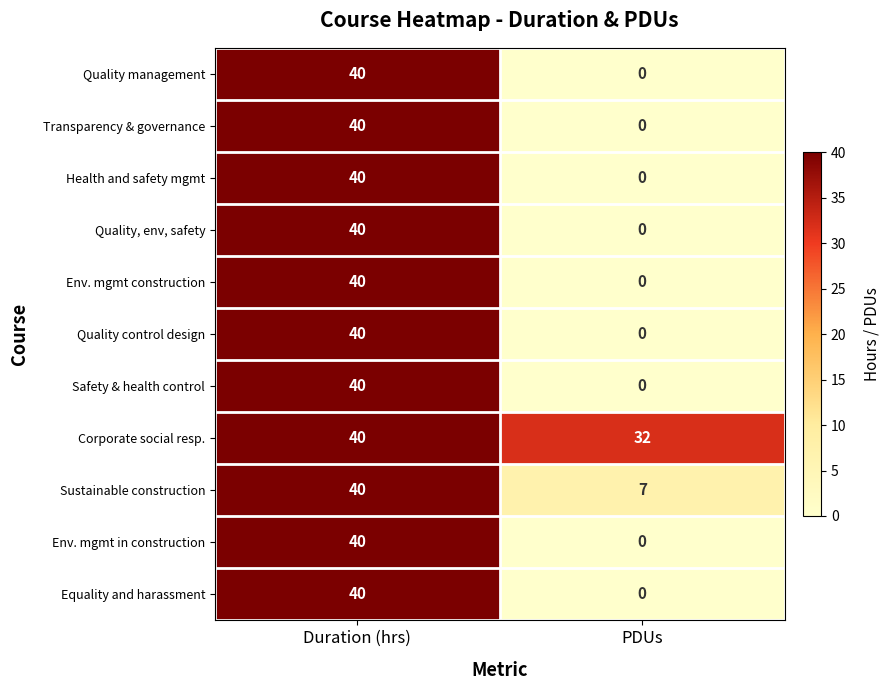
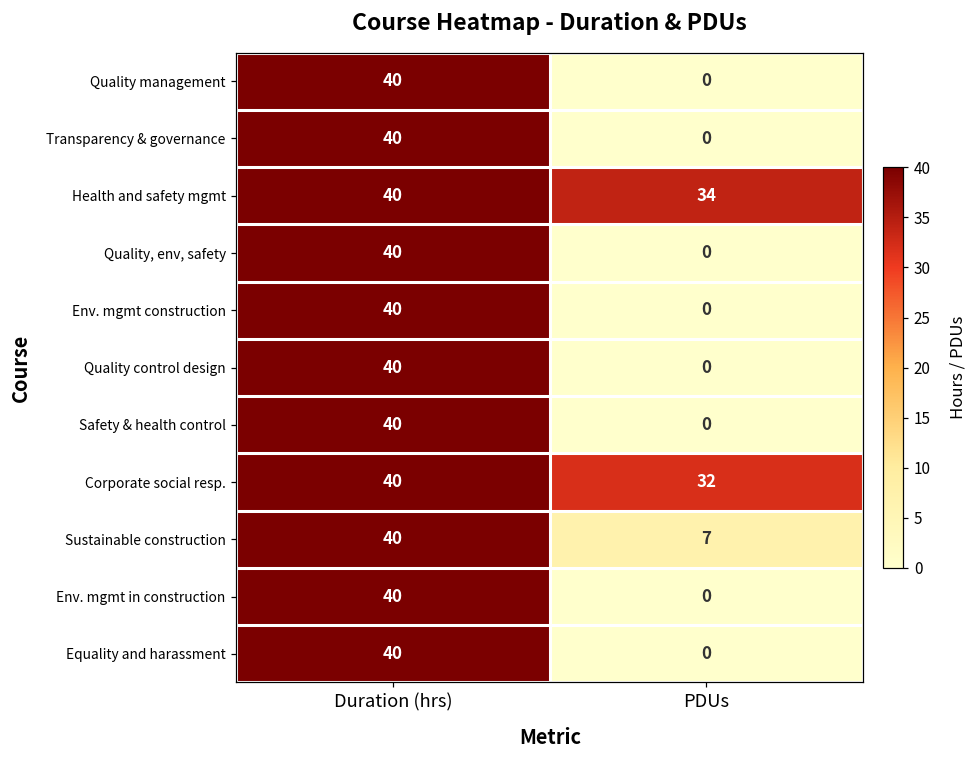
Health and safety mgmt, PDUs: 0 -> 34
